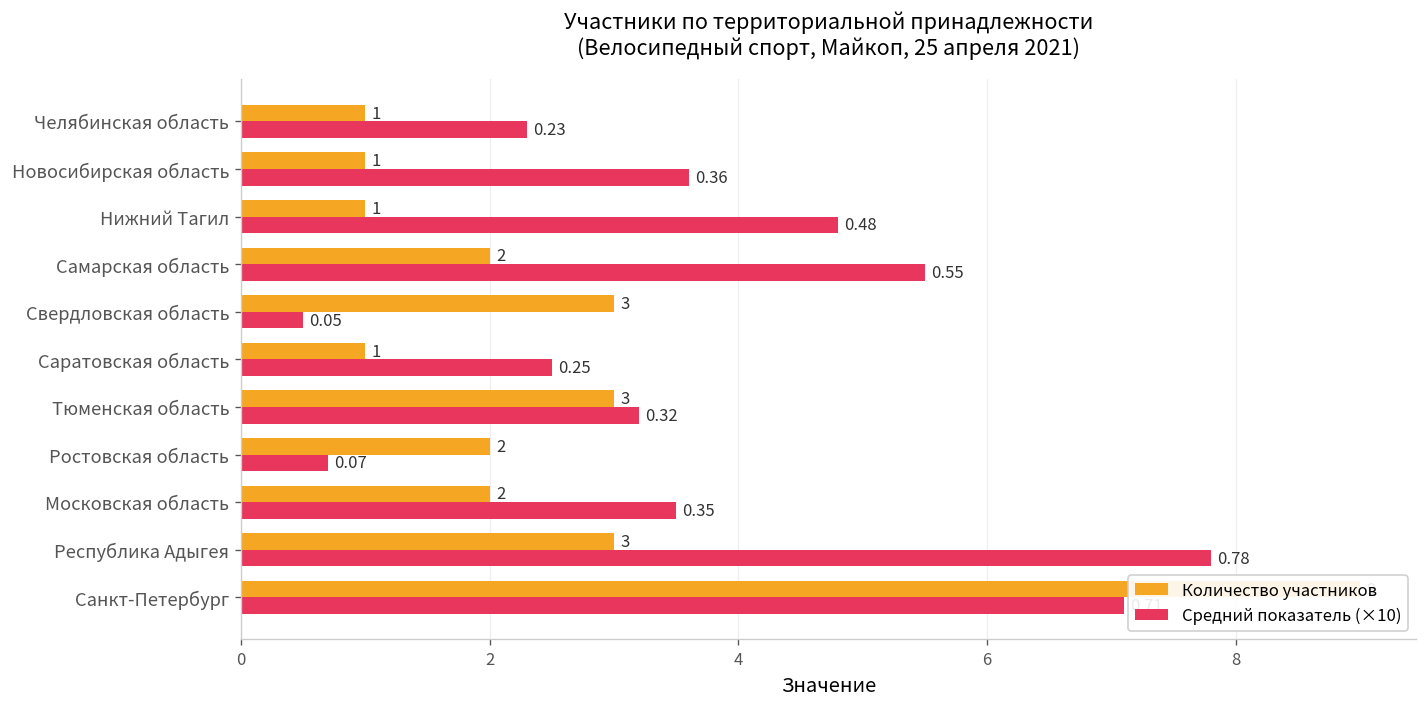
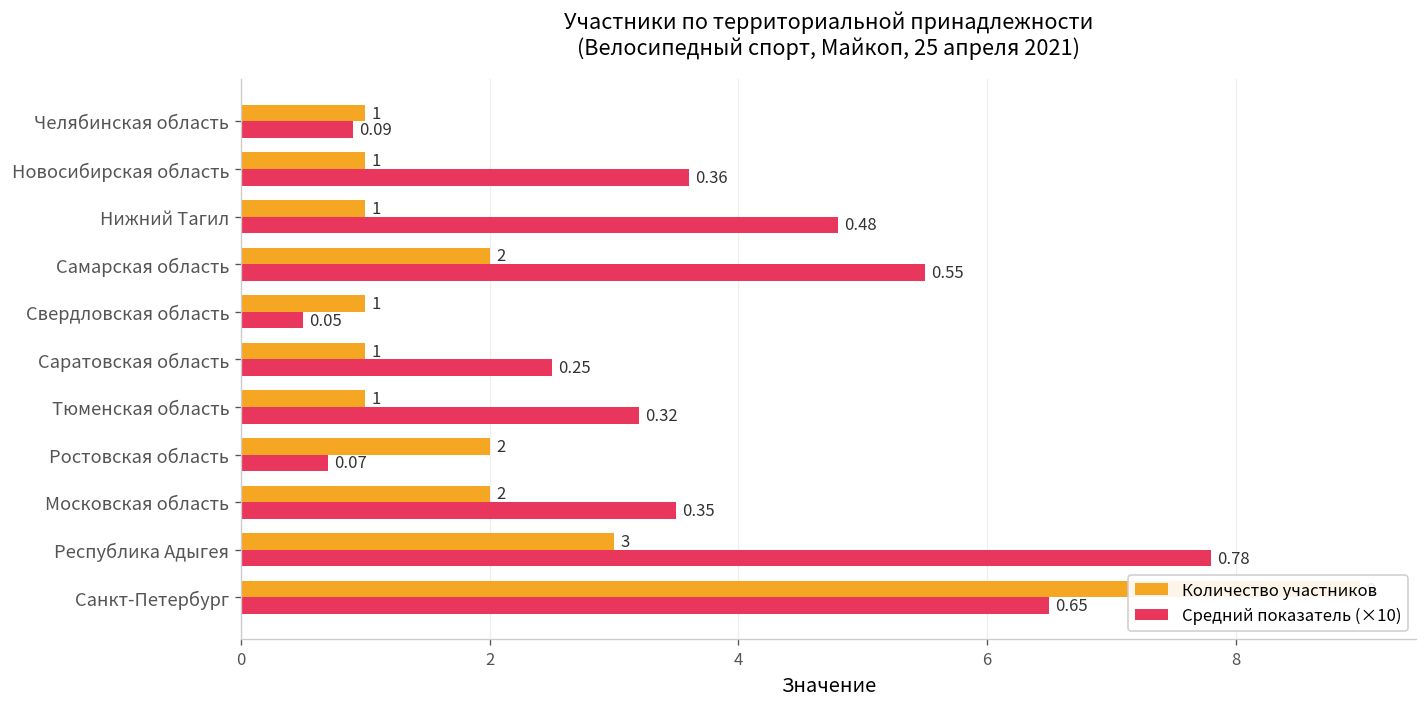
Средний показатель (×10), Челябинская область: 0.23 -> 0.09
Количество участников, Свердловская область: 3 -> 1
Количество участников, Тюменская область: 3 -> 1
Средний показатель (×10), Санкт-Петербург: 7.10 -> 6.50
